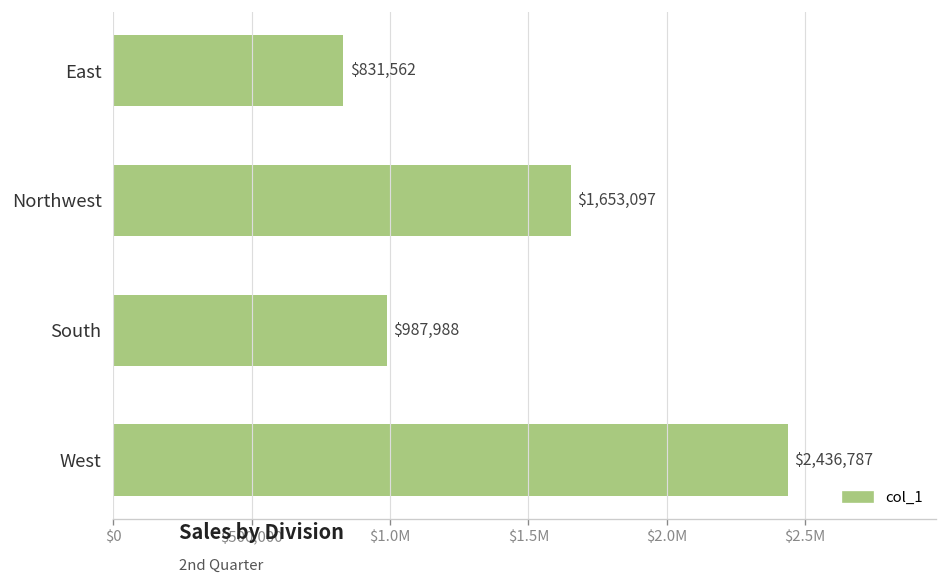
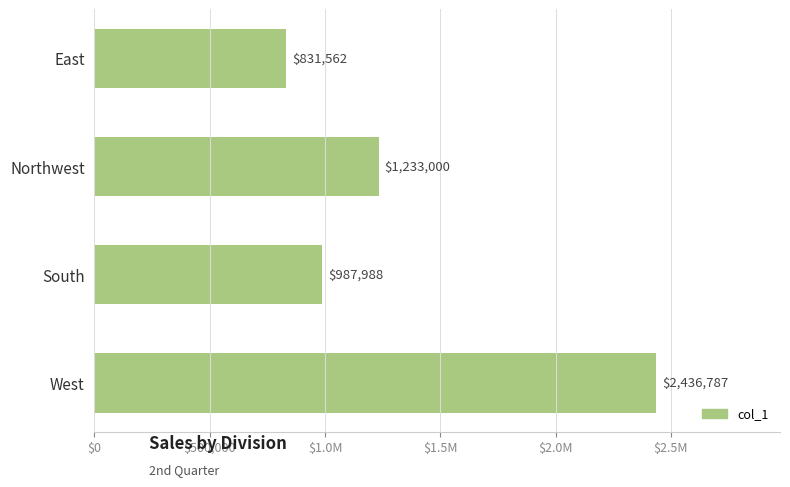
Northwest: $1,653,097 -> $1,233,000
